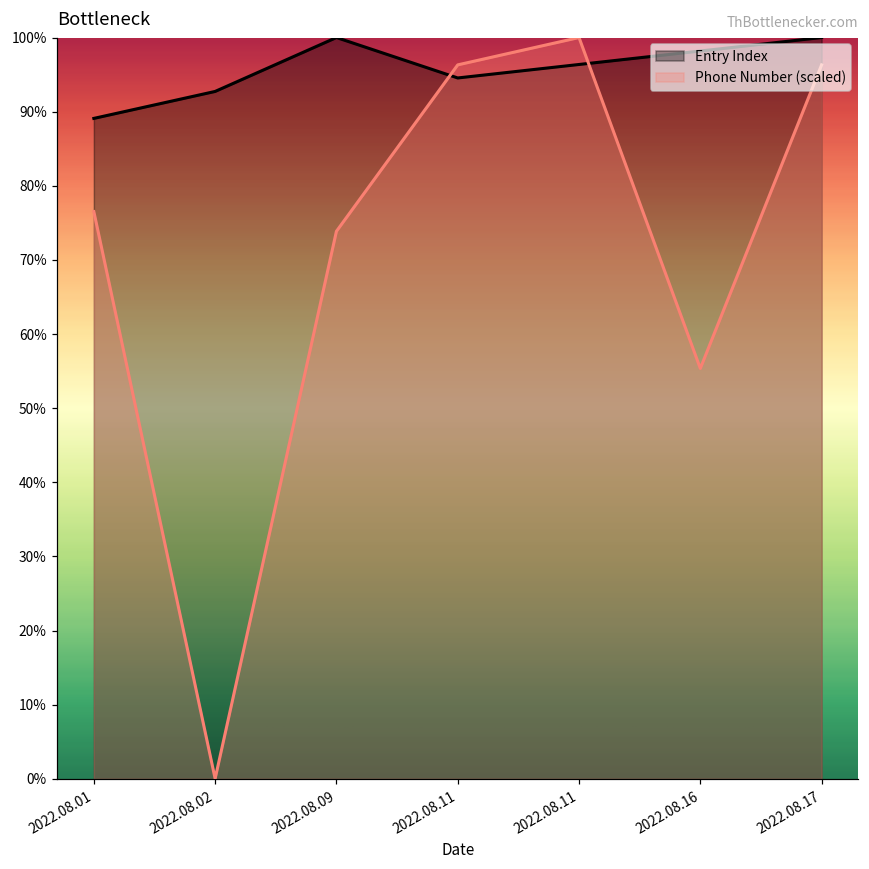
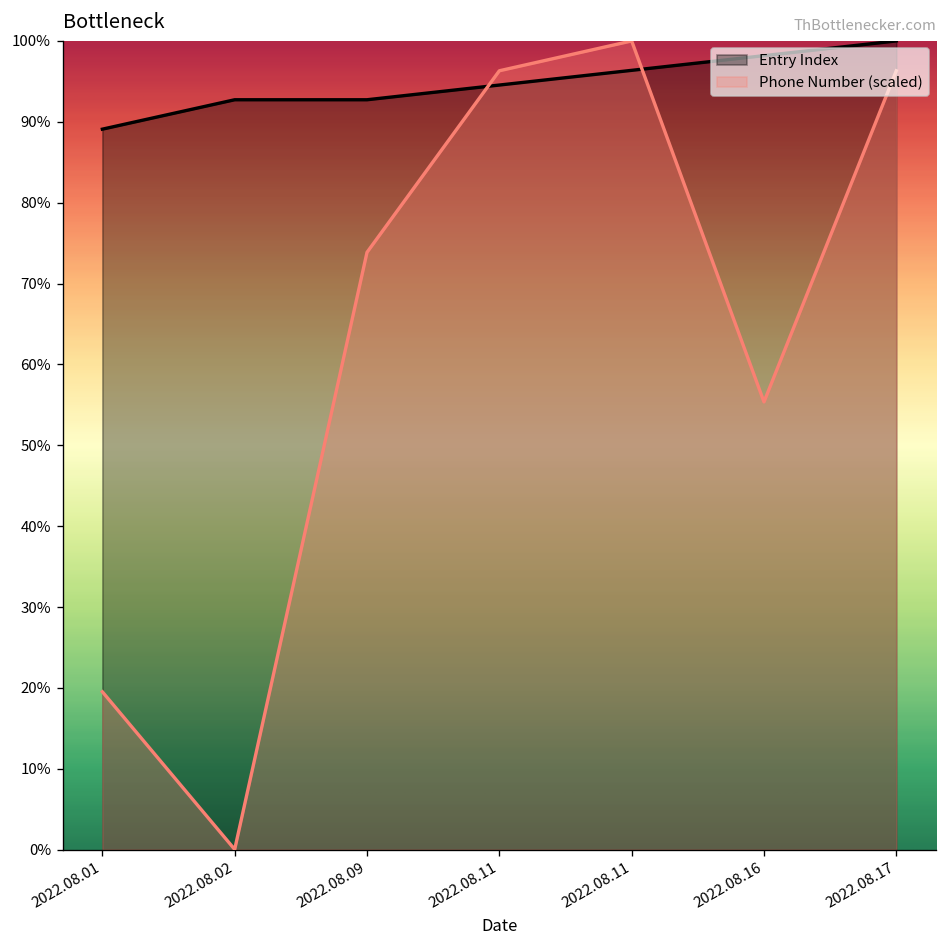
Phone Number (scaled), 2022.08.01: 77% -> 20%
Entry Index, 2022.08.09: 100% -> 93%
